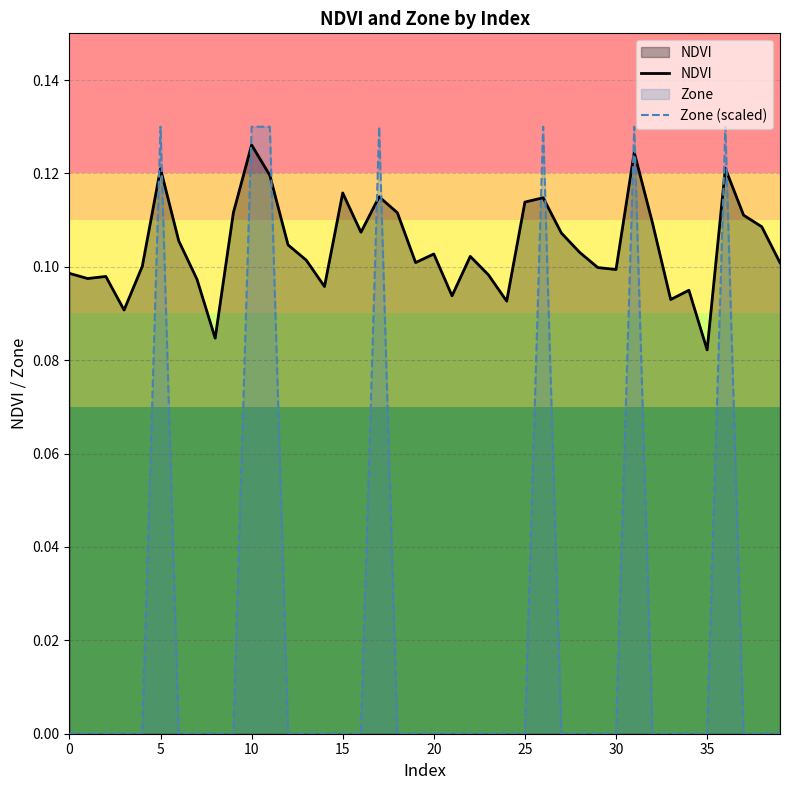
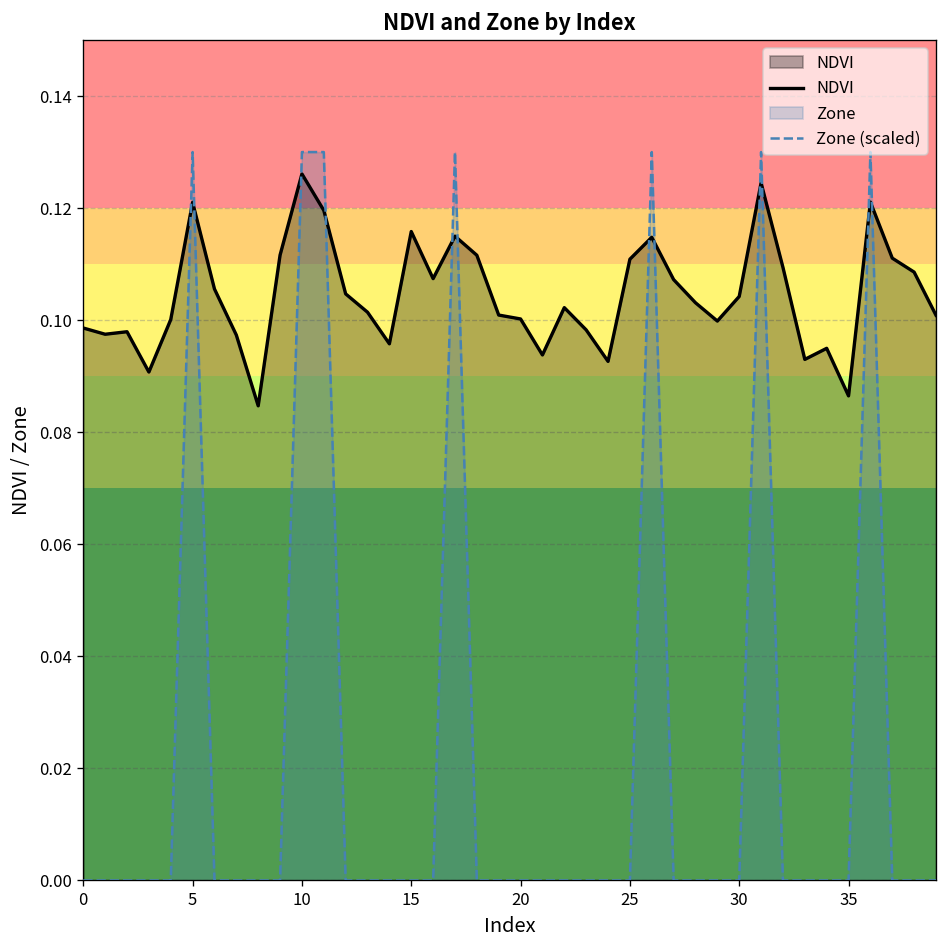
NDVI, 20: 0.103 -> 0.100
NDVI, 25: 0.114 -> 0.111
NDVI, 30: 0.099 -> 0.104
NDVI, 35: 0.082 -> 0.086
